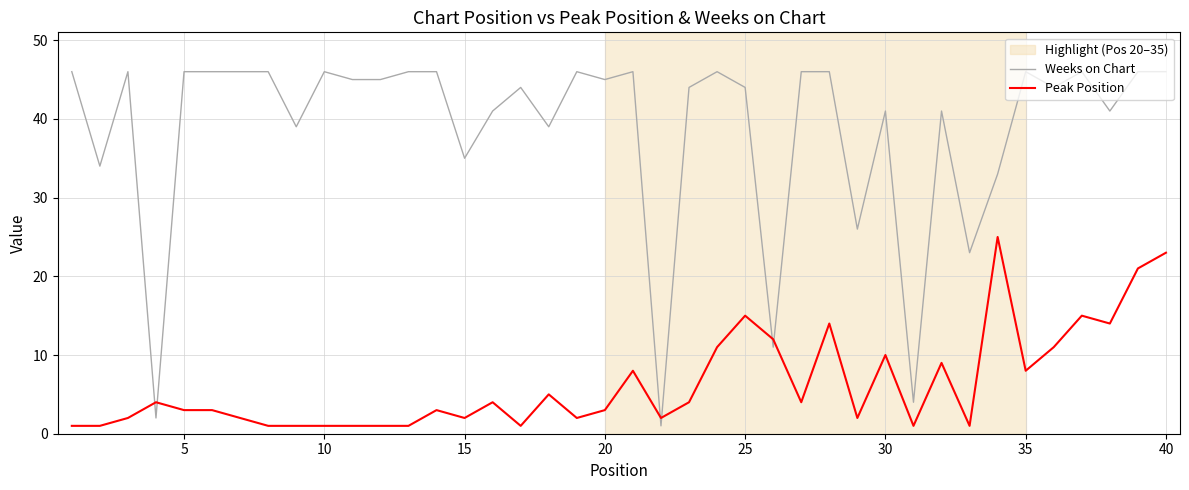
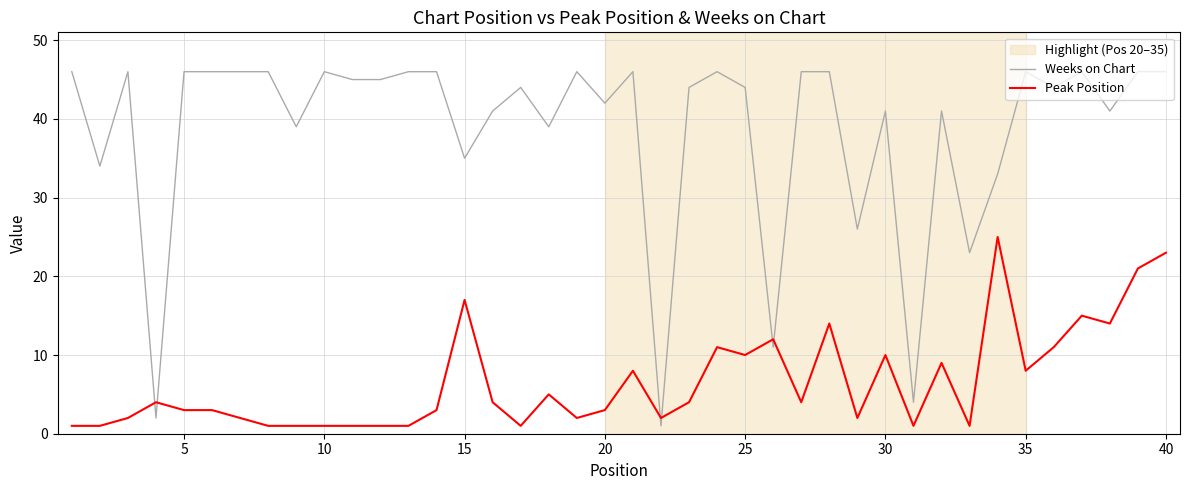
Peak Position, 15: 2 -> 17
Weeks on Chart, 20: 45 -> 42
Peak Position, 25: 15 -> 10
